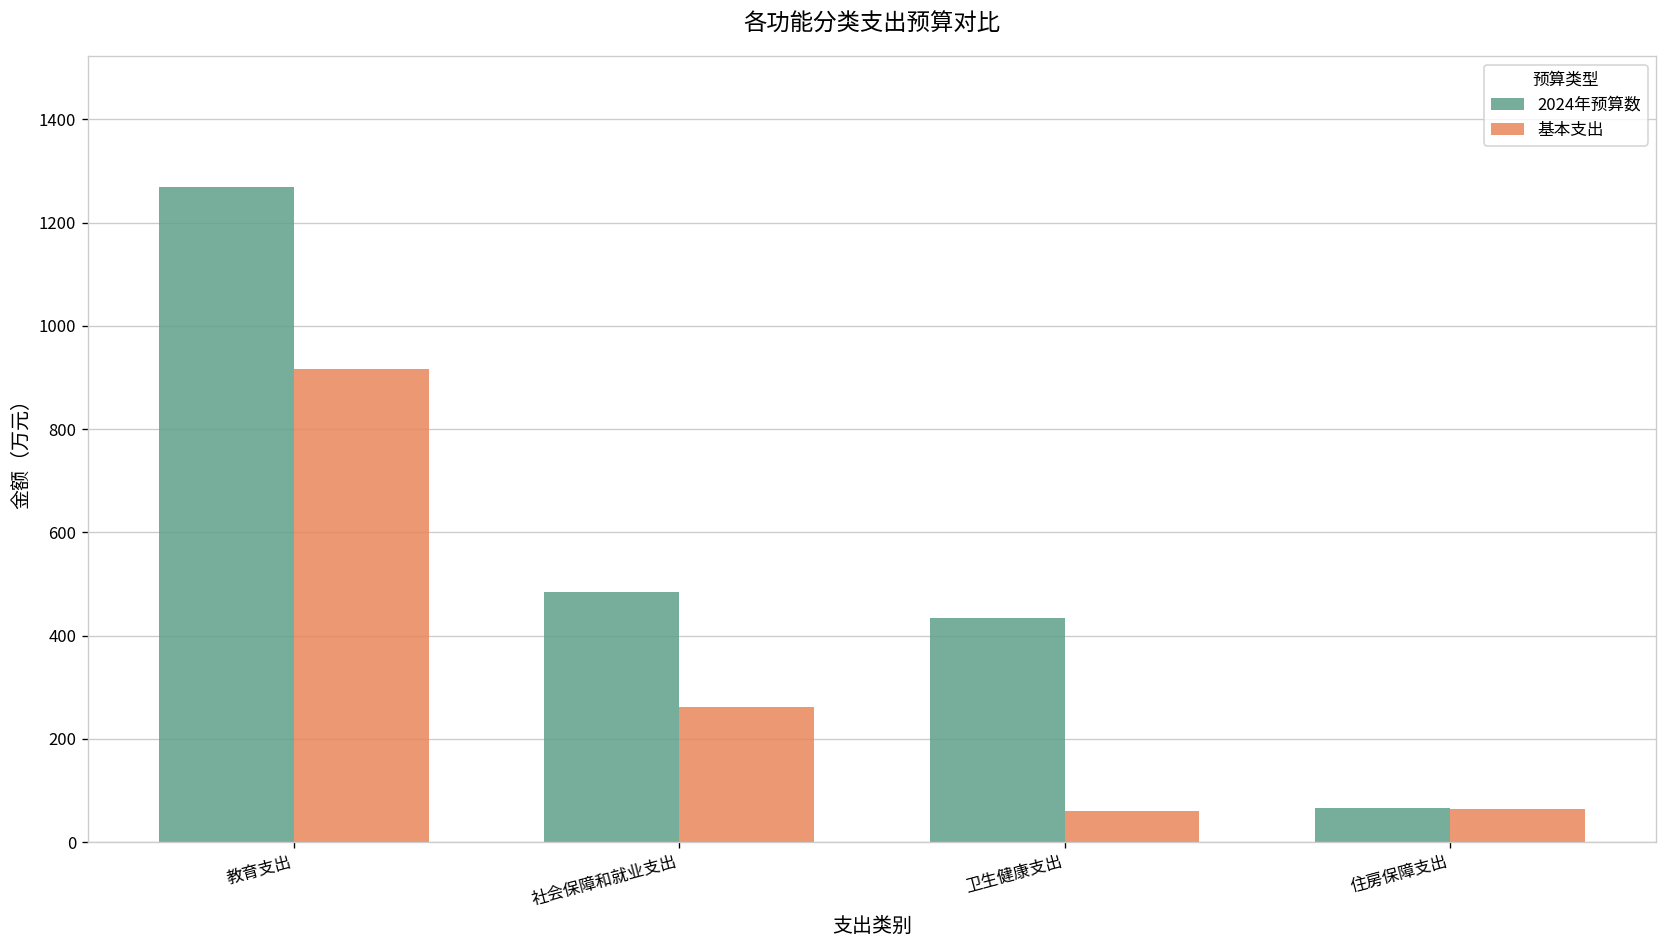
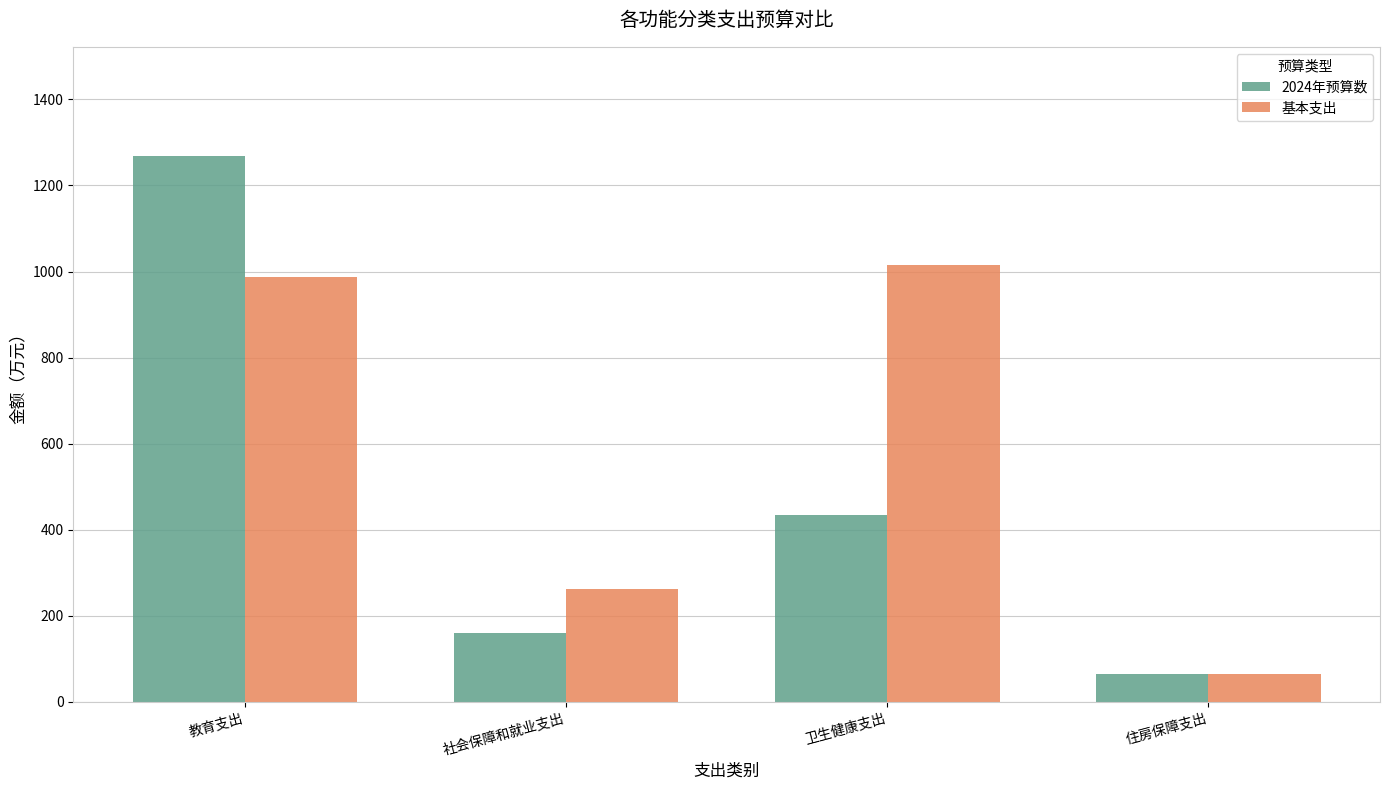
基本支出, 教育支出: 920 -> 990
2024年预算数, 社会保障和就业支出: 480 -> 160
基本支出, 卫生健康支出: 60 -> 1010
